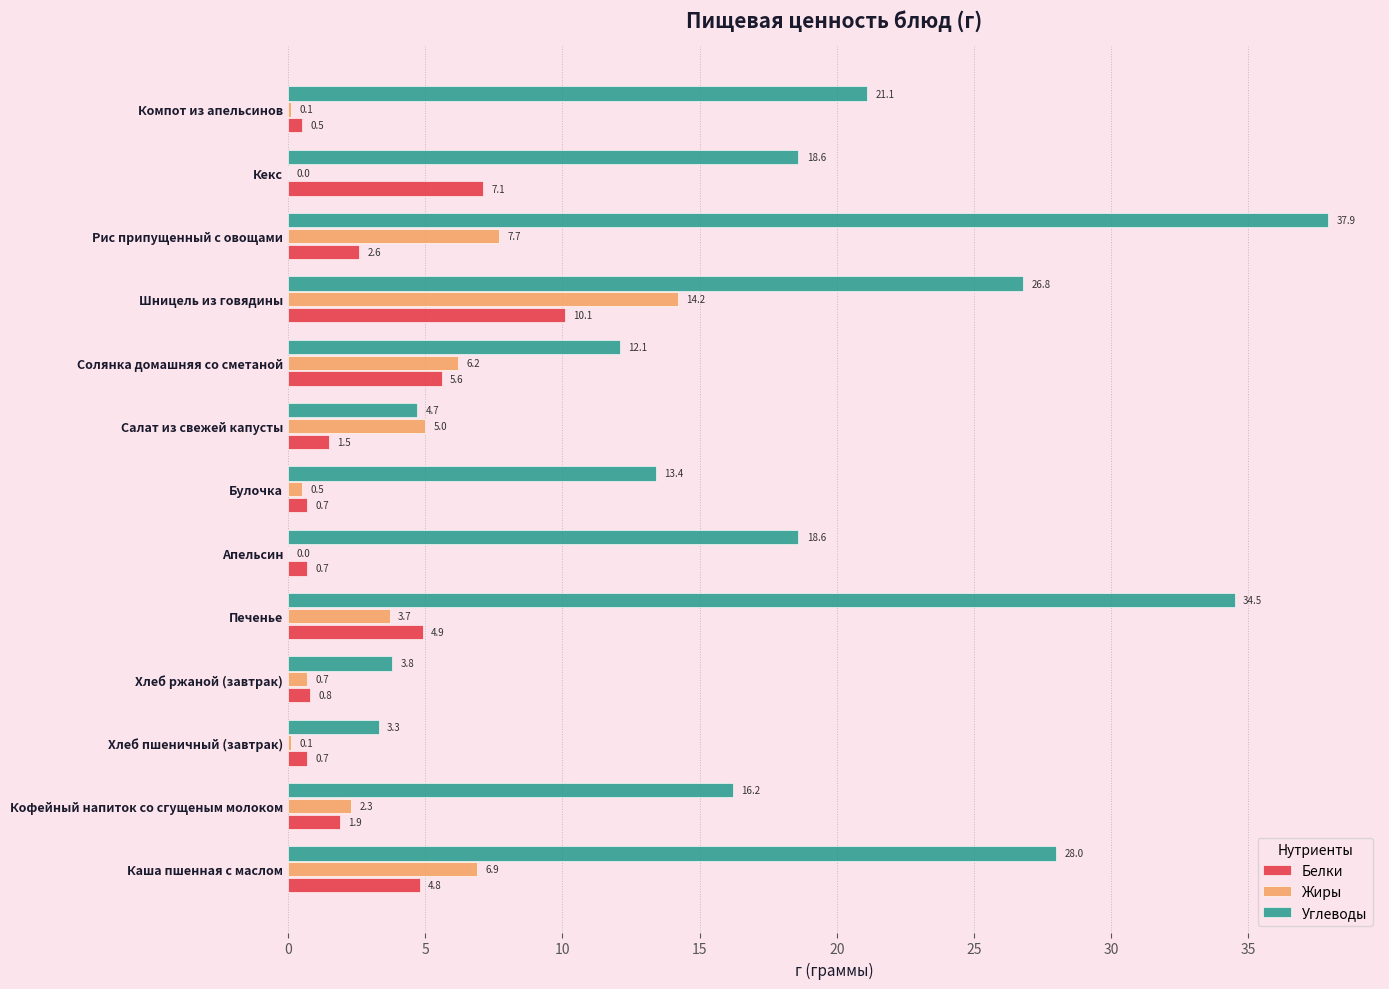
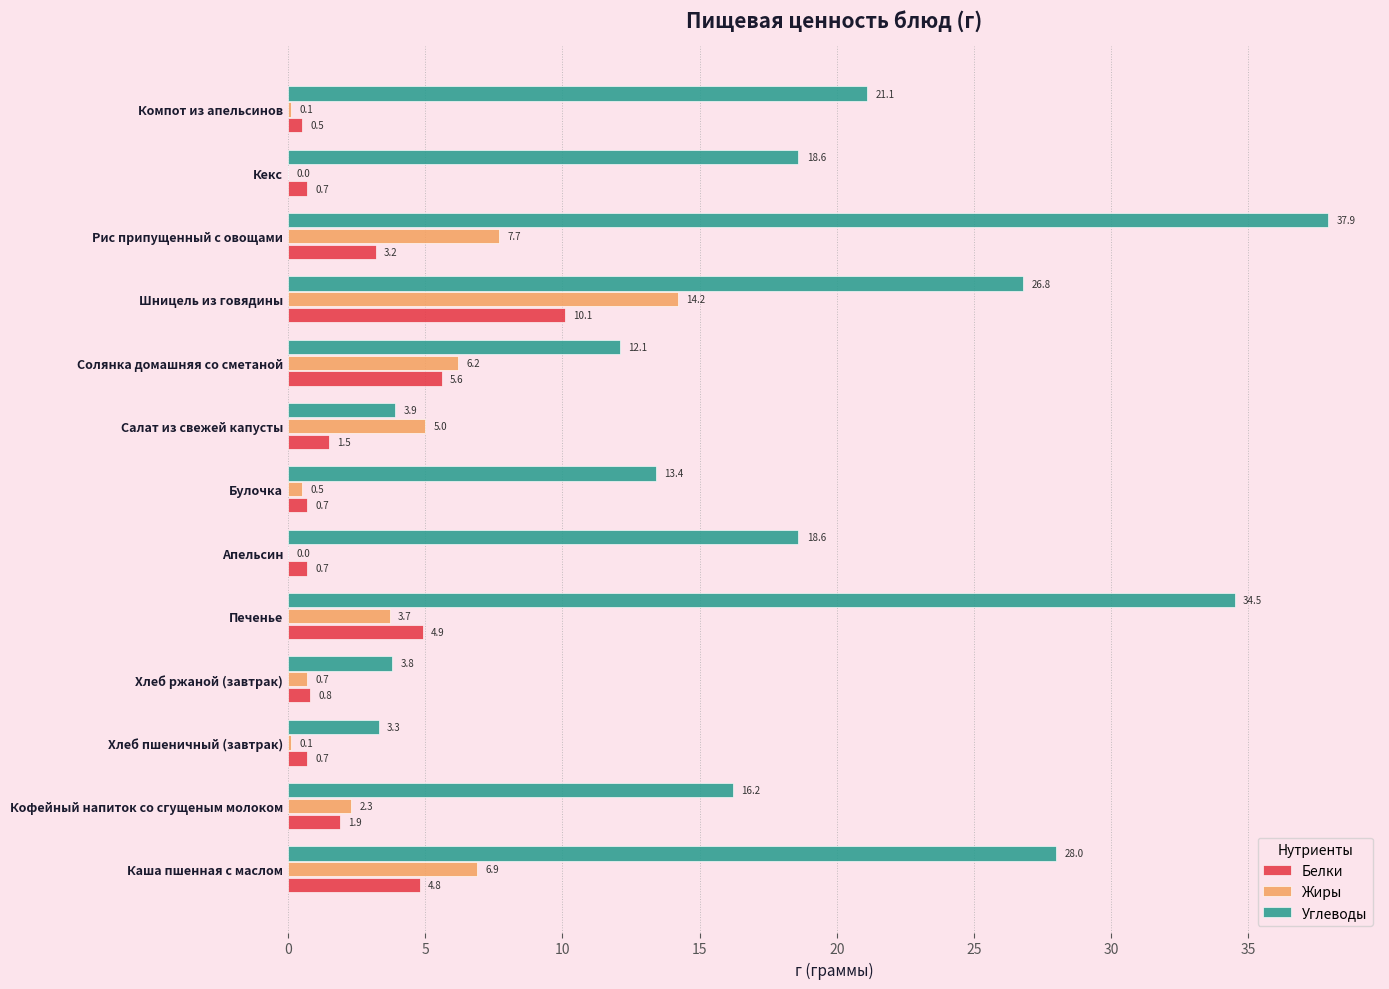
Белки, Кекс: 7.1 -> 0.7
Белки, Рис припущенный с овощами: 2.6 -> 3.2
Углеводы, Салат из свежей капусты: 4.7 -> 3.9
